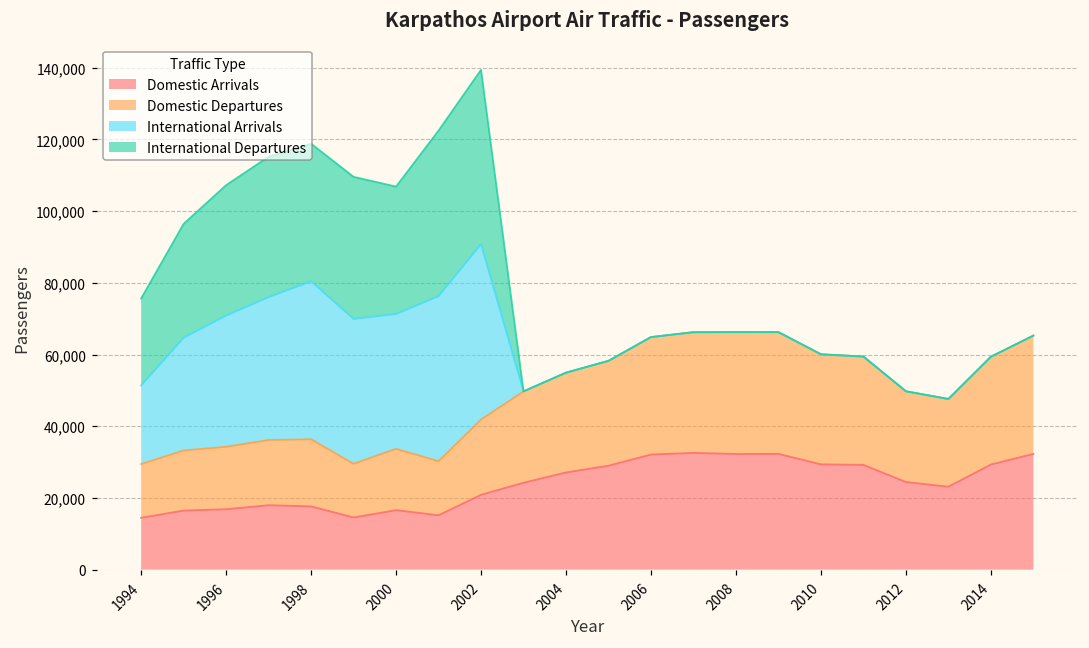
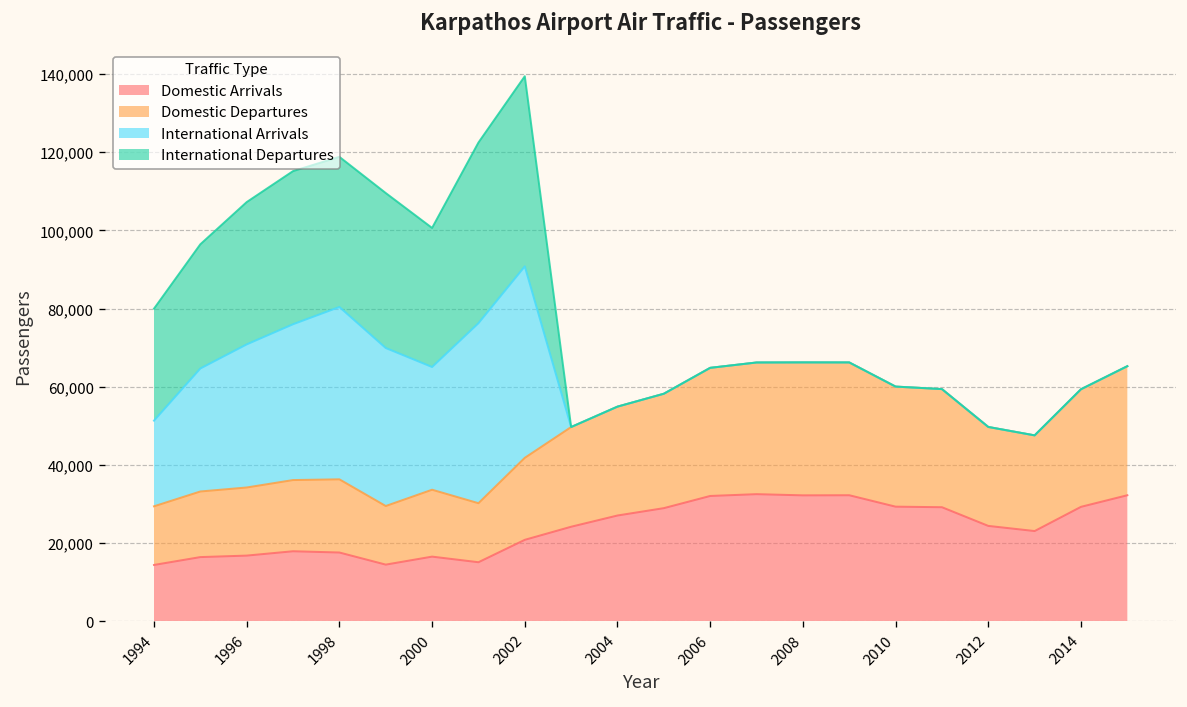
International Departures, 1994: 24,000 -> 29,000
International Arrivals, 2000: 38,000 -> 31,000
